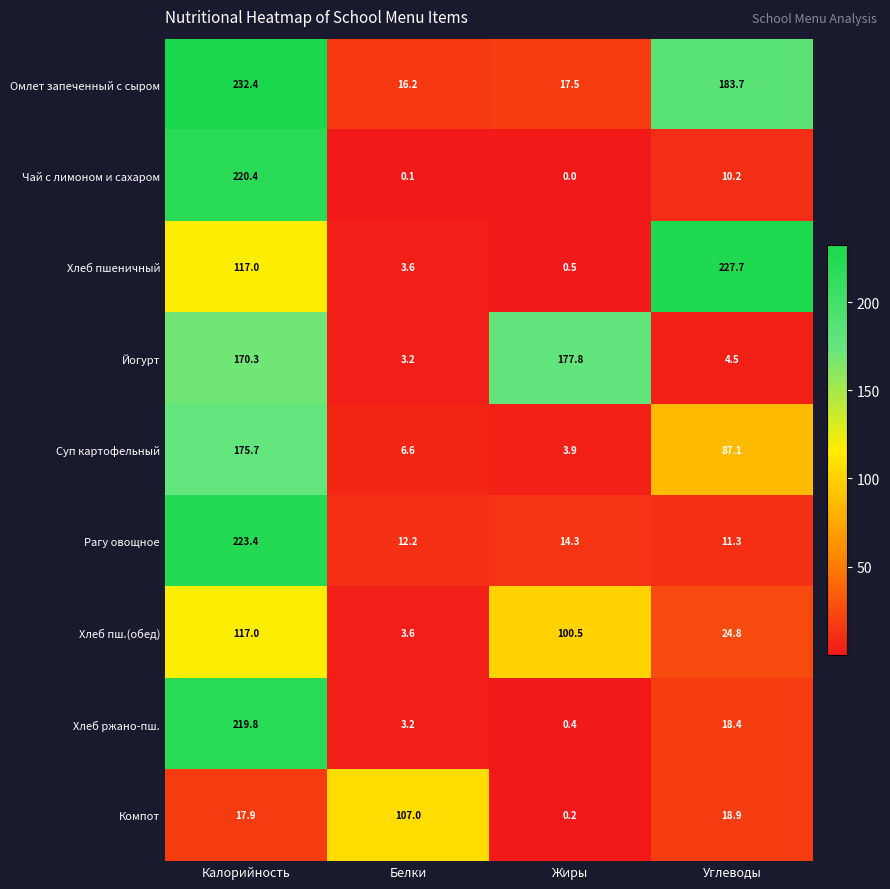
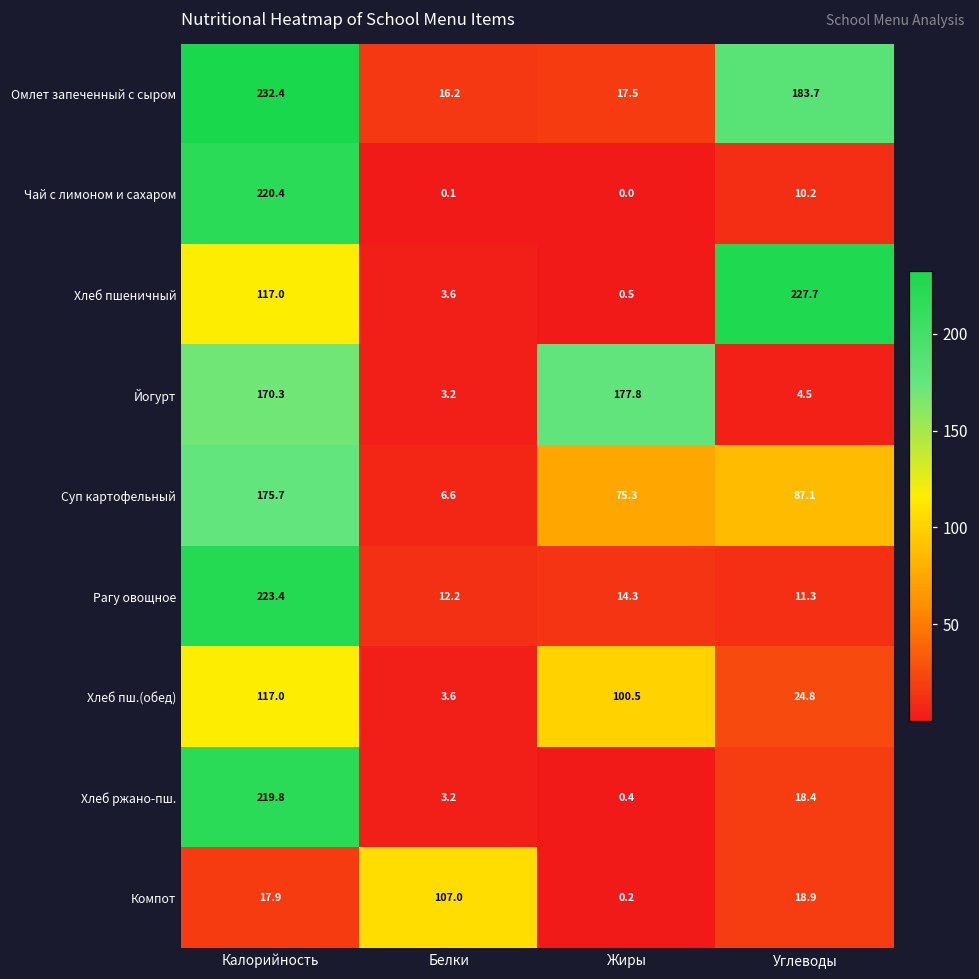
Суп картофельный, Жиры: 3.9 -> 75.3
